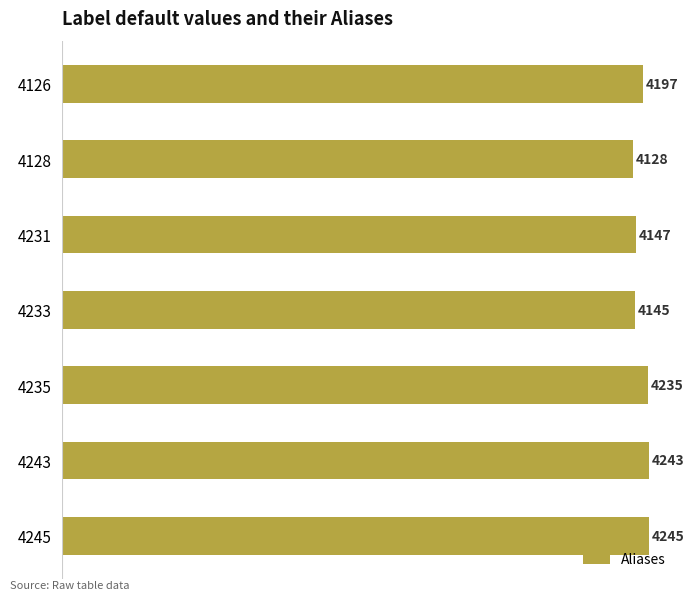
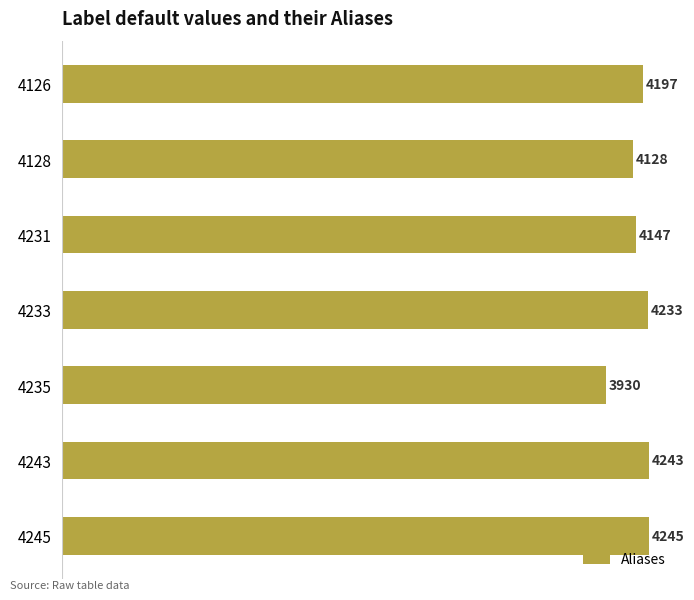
4233: 4145 -> 4233
4235: 4235 -> 3930
